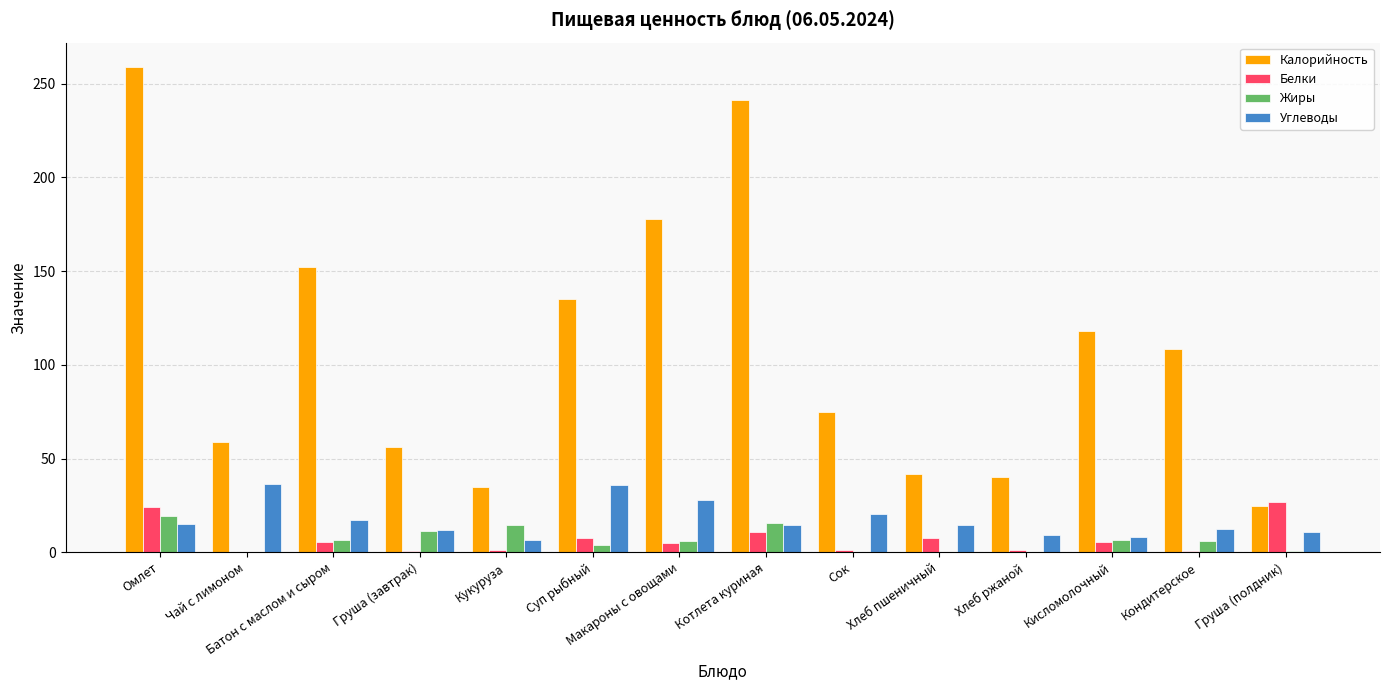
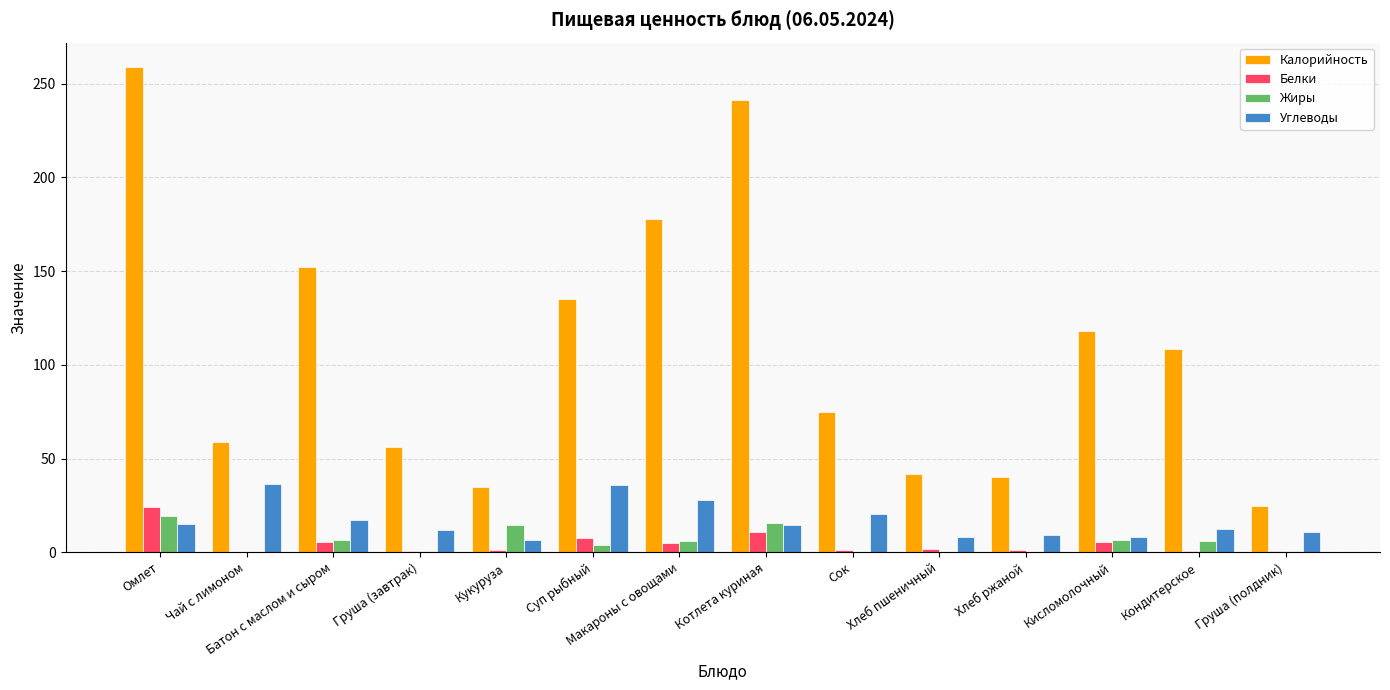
Жиры, Груша (завтрак): 11 -> 0
Белки, Хлеб пшеничный: 8 -> 2
Углеводы, Хлеб пшеничный: 14 -> 8
Белки, Груша (полдник): 27 -> 0
